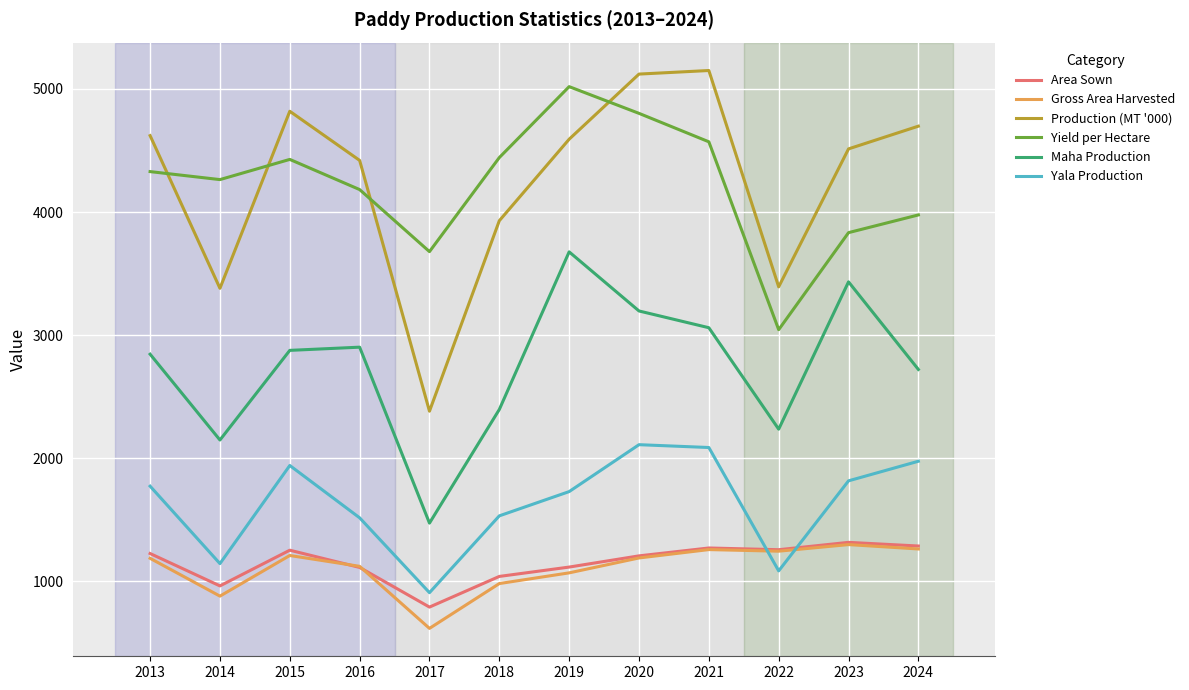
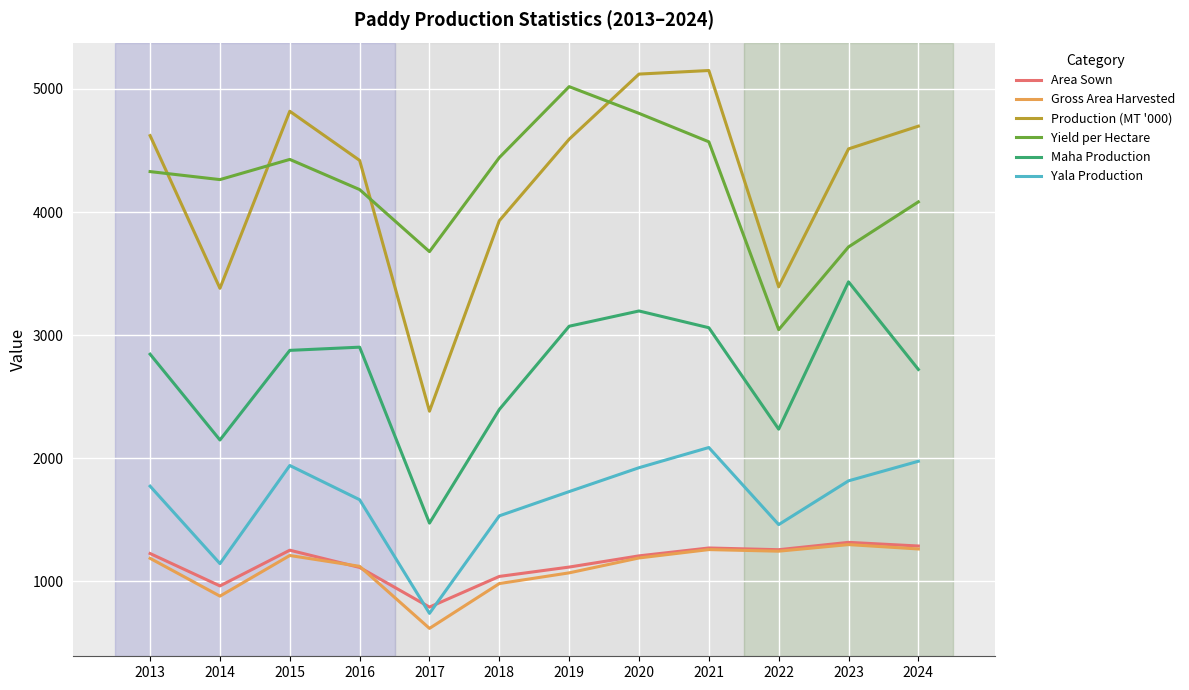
Yala Production, 2016: 1520 -> 1660
Yala Production, 2017: 910 -> 740
Maha Production, 2019: 3680 -> 3070
Yala Production, 2020: 2110 -> 1920
Yala Production, 2022: 1090 -> 1460
Yield per Hectare, 2023: 3830 -> 3720
Yield per Hectare, 2024: 3980 -> 4080
